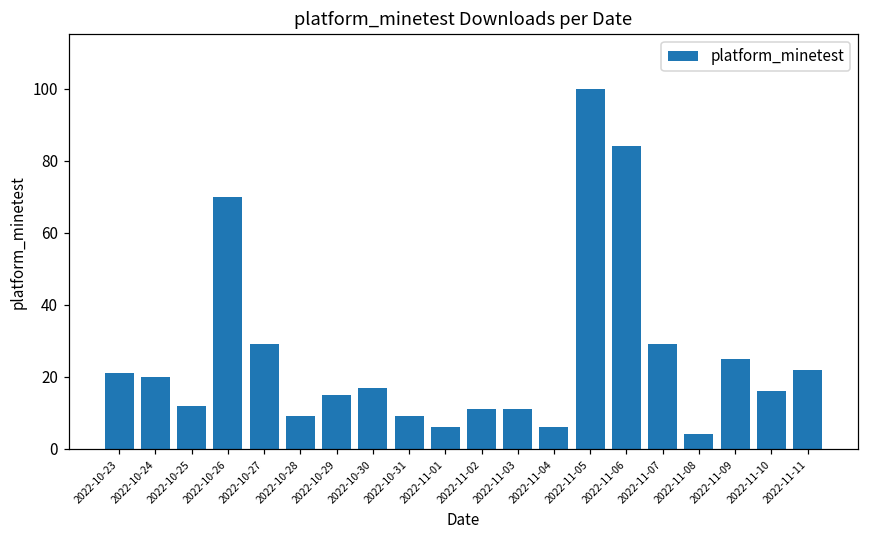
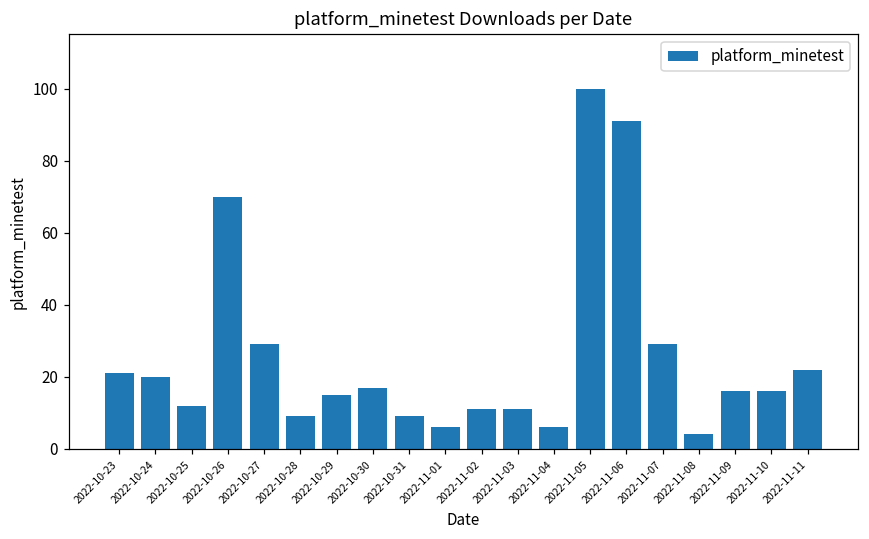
2022-11-06: 84 -> 91
2022-11-09: 25 -> 16
